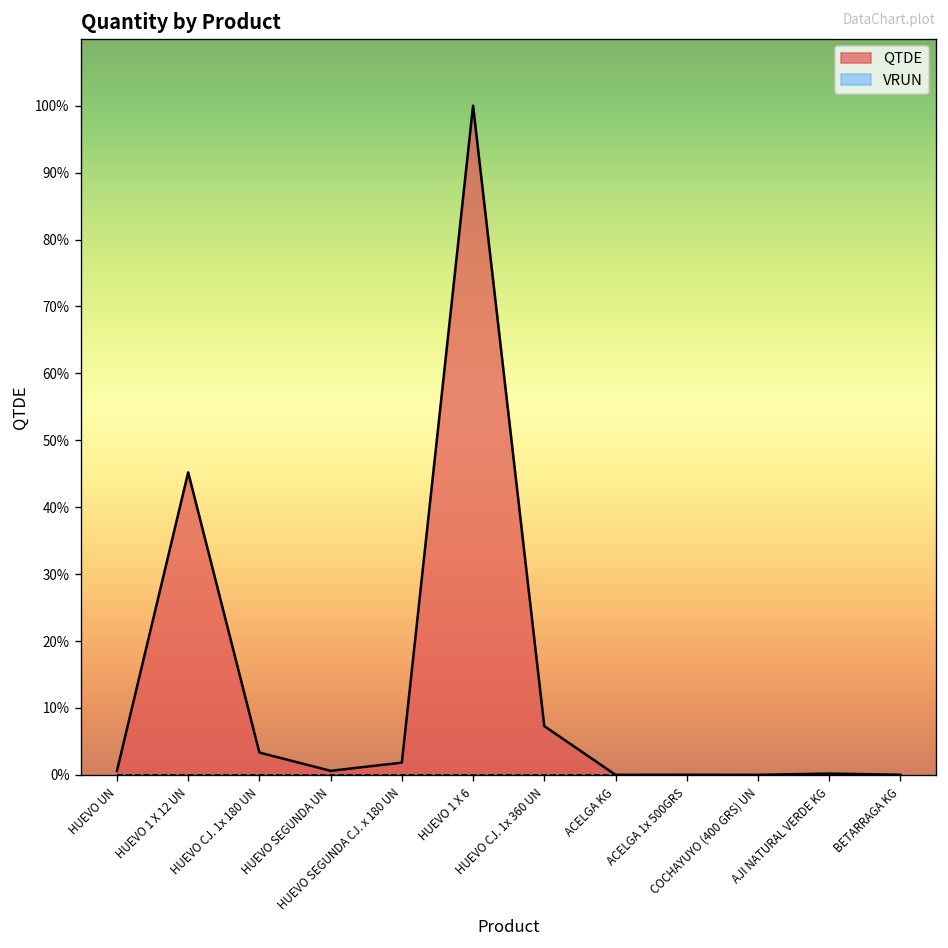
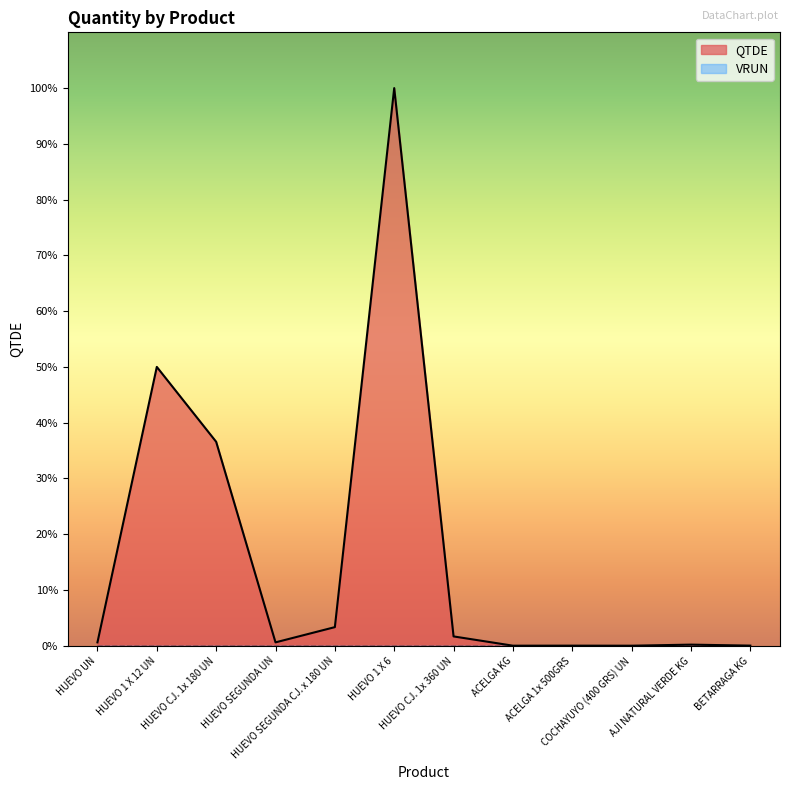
QTDE, HUEVO 1 X 12 UN: 45% -> 50%
QTDE, HUEVO CJ. 1x 180 UN: 3% -> 37%
QTDE, HUEVO SEGUNDA CJ. x 180 UN: 2% -> 3%
QTDE, HUEVO CJ. 1x 360 UN: 7% -> 2%
